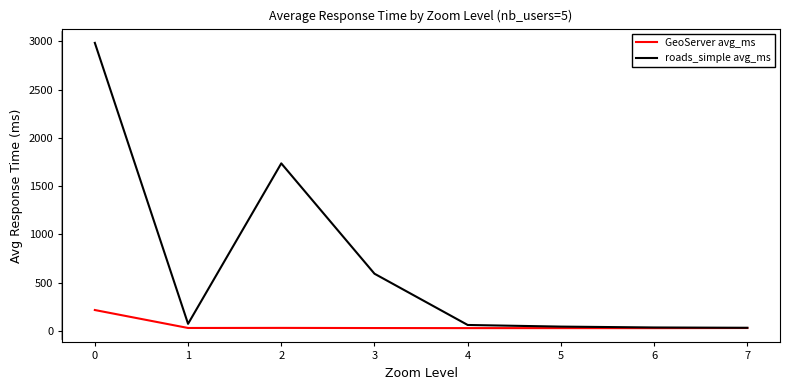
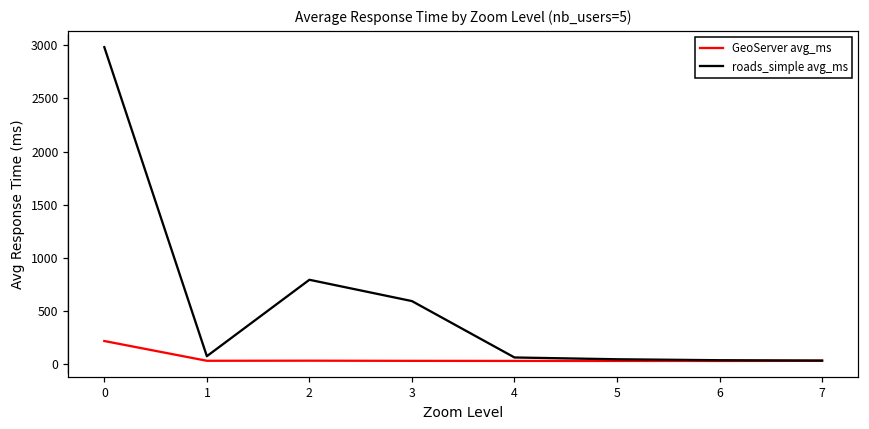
roads_simple avg_ms, 2: 1700 -> 800
